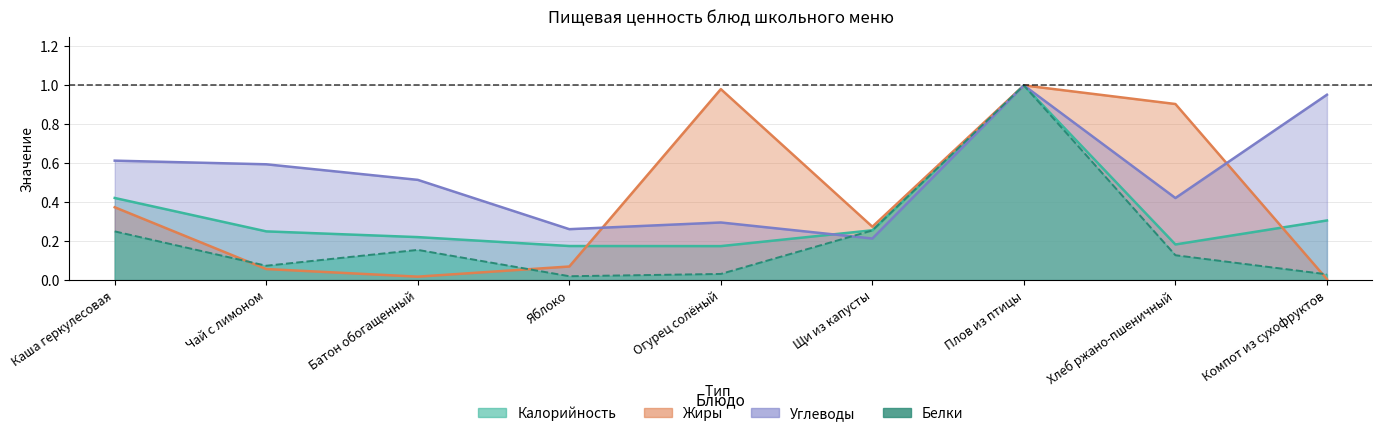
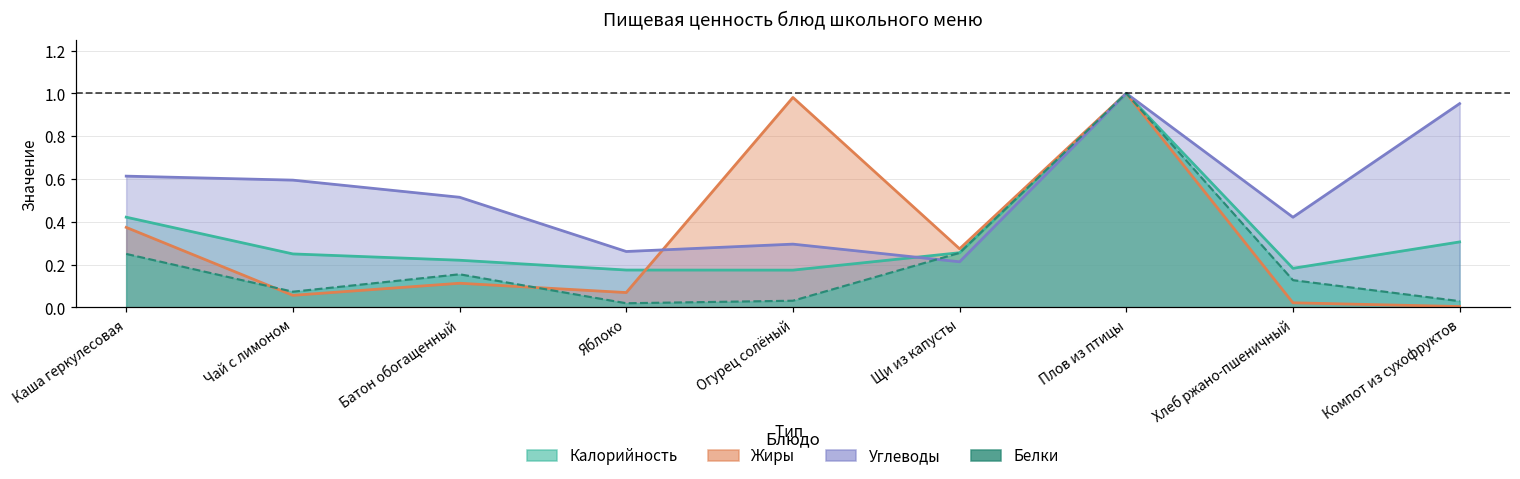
Жиры, Батон обогащенный: 0.02 -> 0.11
Жиры, Хлеб ржано-пшеничный: 0.90 -> 0.02
